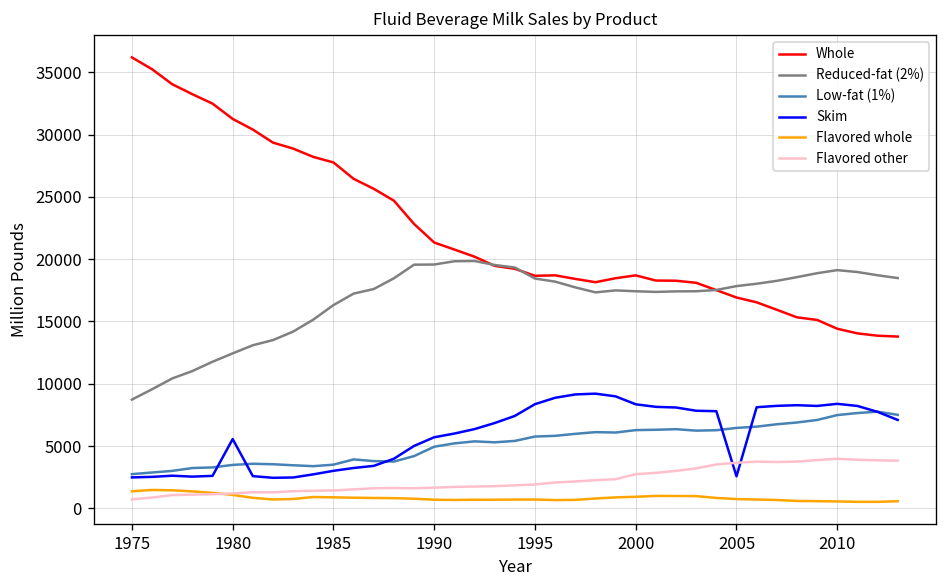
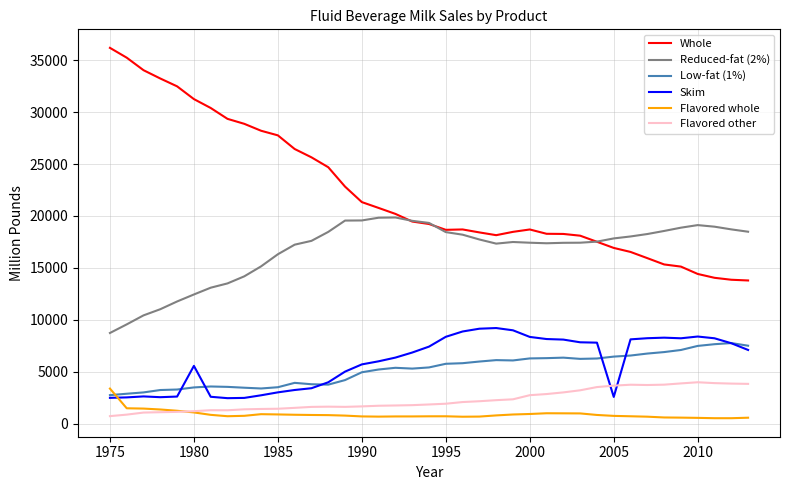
Flavored whole, 1975: 1400 -> 3400
